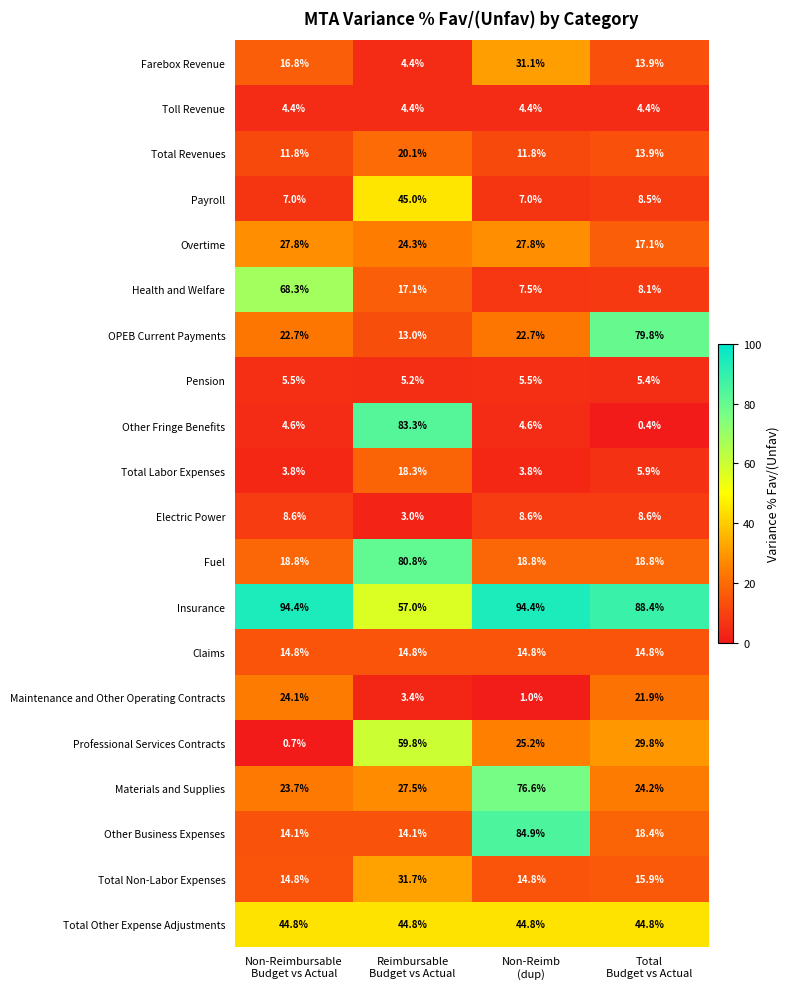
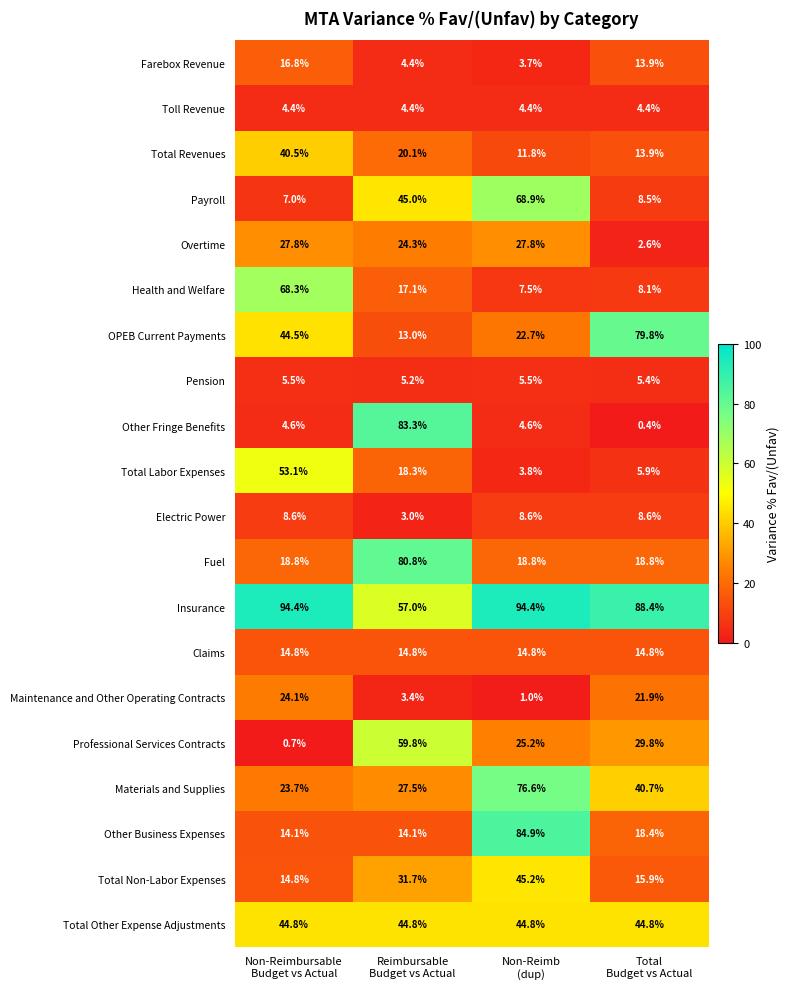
Farebox Revenue, Non-Reimb (dup): 31.1% -> 3.7%
Total Revenues, Non-Reimbursable Budget vs Actual: 11.8% -> 40.5%
Payroll, Non-Reimb (dup): 7.0% -> 68.9%
Overtime, Total Budget vs Actual: 17.1% -> 2.6%
OPEB Current Payments, Non-Reimbursable Budget vs Actual: 22.7% -> 44.5%
Total Labor Expenses, Non-Reimbursable Budget vs Actual: 3.8% -> 53.1%
Materials and Supplies, Total Budget vs Actual: 24.2% -> 40.7%
Total Non-Labor Expenses, Non-Reimb (dup): 14.8% -> 45.2%
